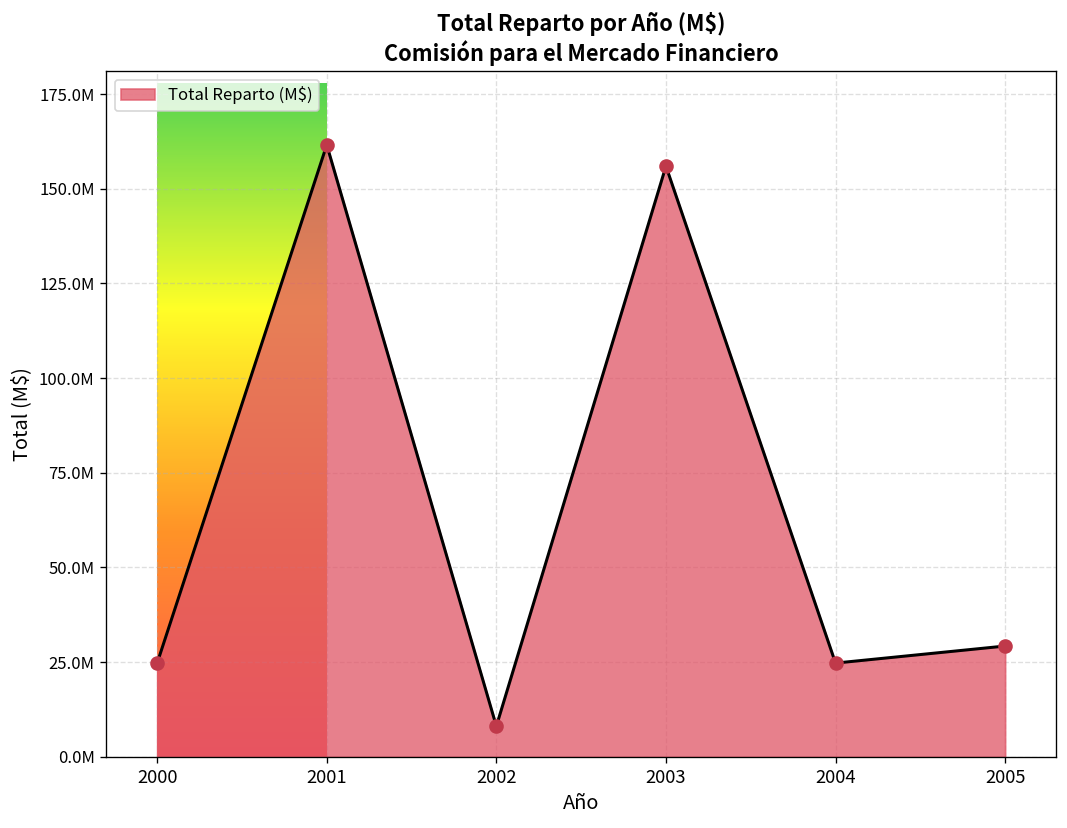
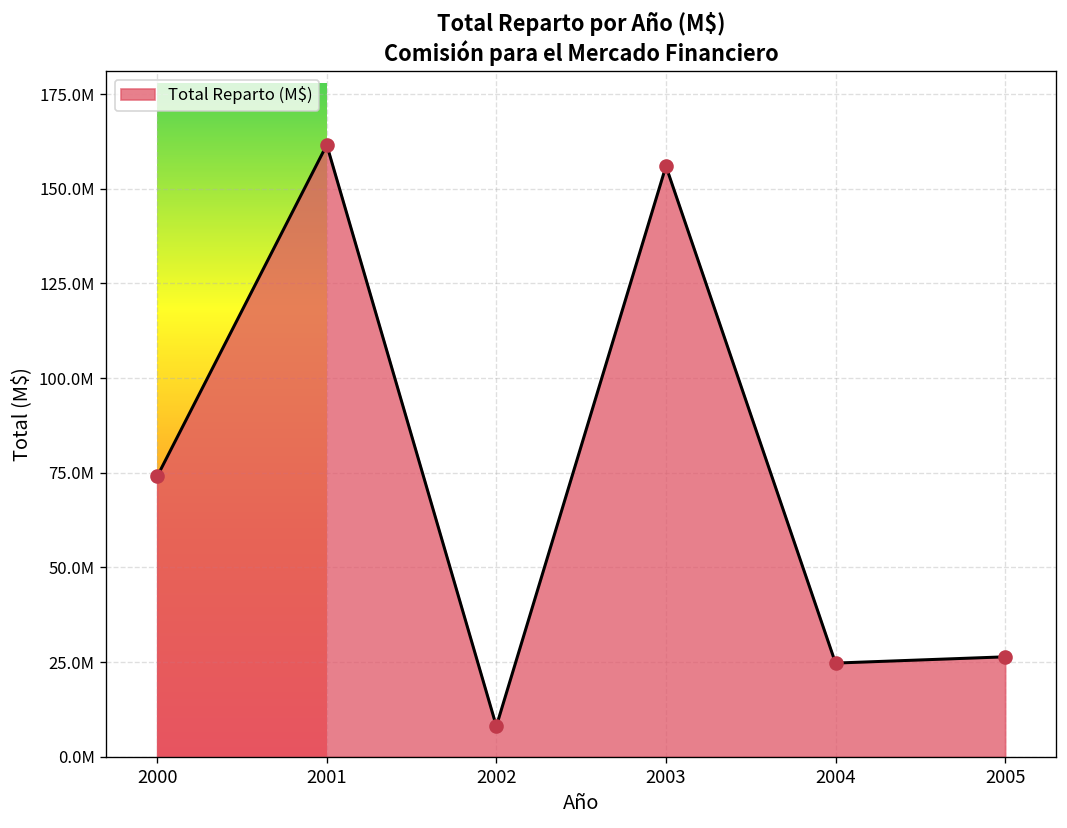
2000: 25000000 -> 74000000
2005: 29000000 -> 26000000
